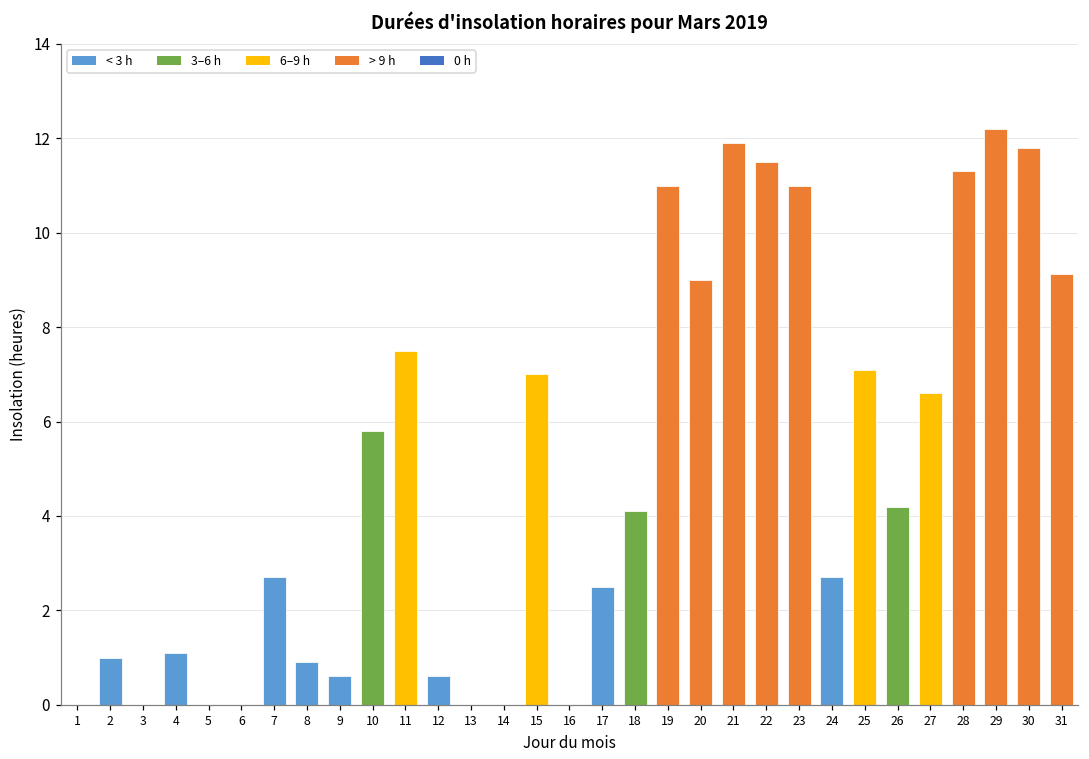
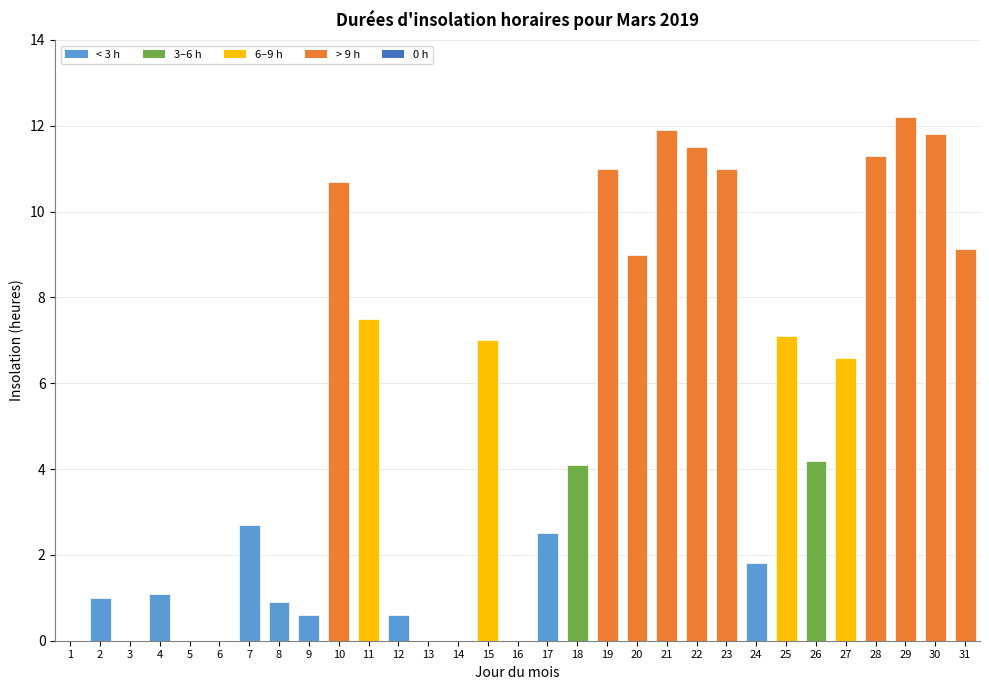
10: 5.8 -> 10.7
24: 2.7 -> 1.8
